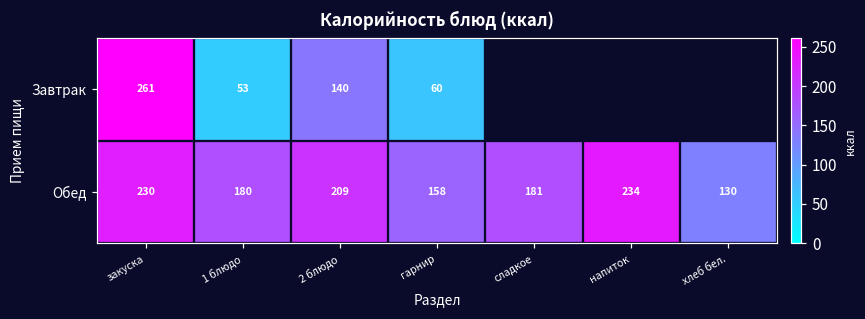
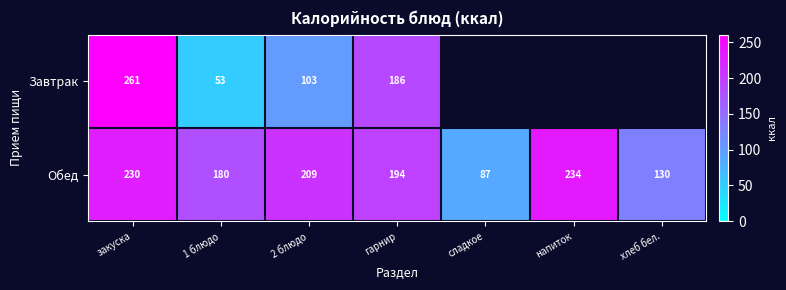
Завтрак, 2 блюдо: 140 -> 103
Завтрак, гарнир: 60 -> 186
Обед, гарнир: 158 -> 194
Обед, сладкое: 181 -> 87
